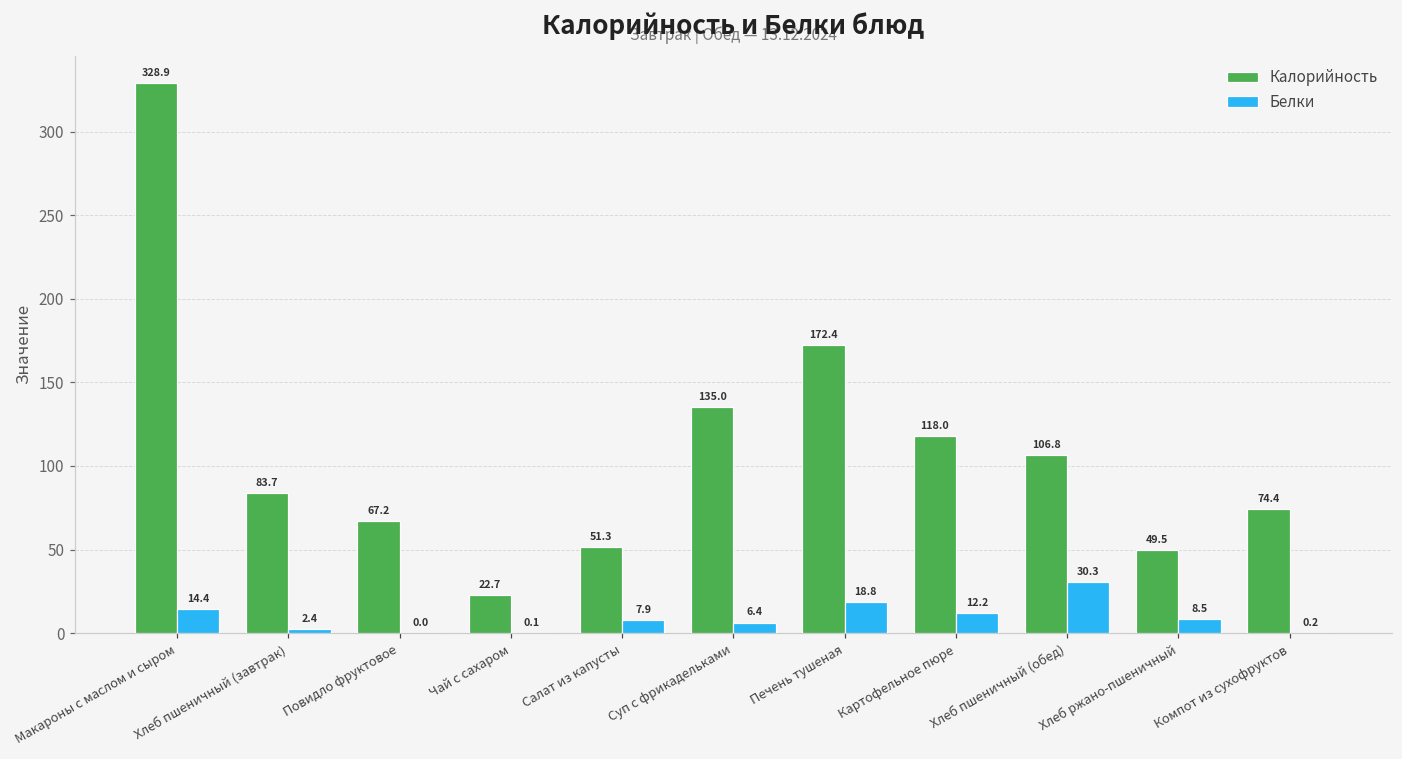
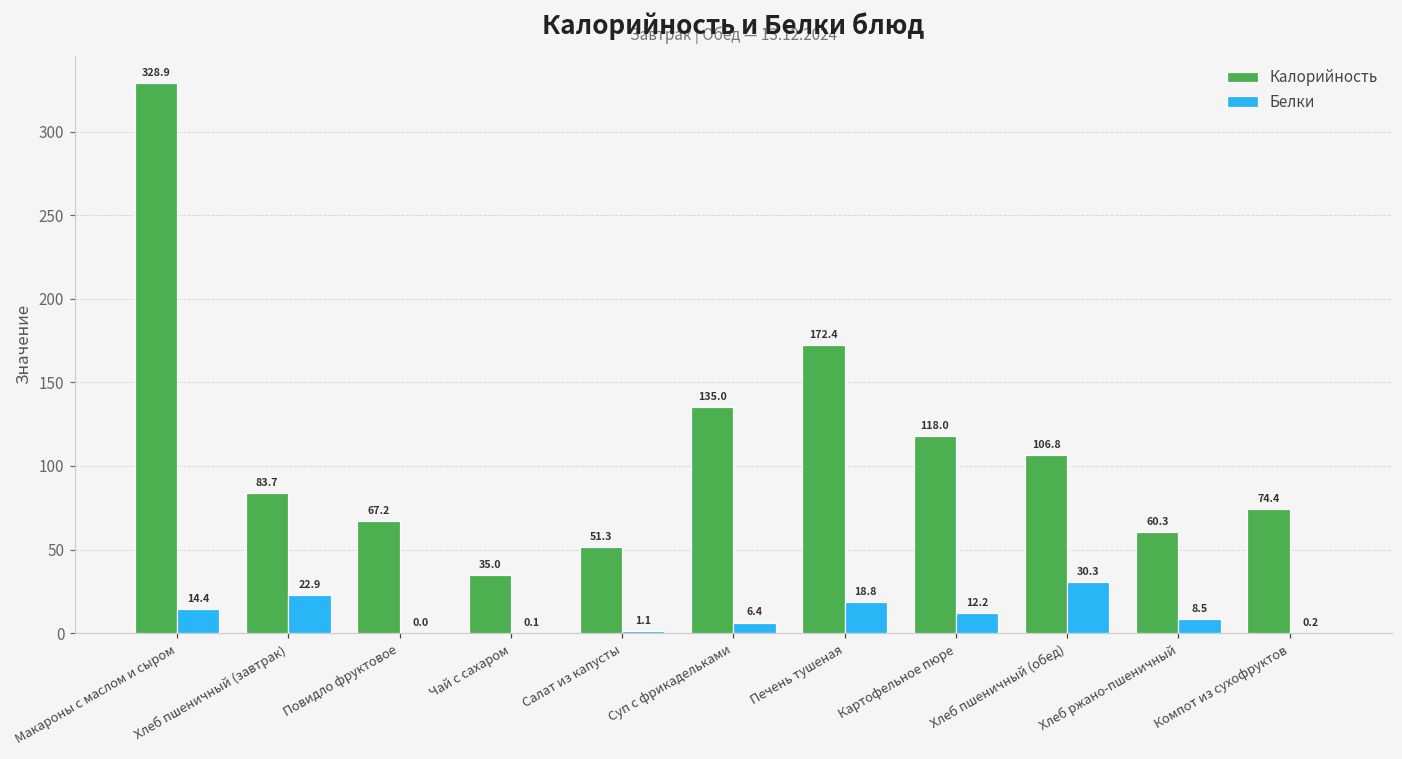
Белки, Хлеб пшеничный (завтрак): 2.4 -> 22.9
Калорийность, Чай с сахаром: 22.7 -> 35.0
Белки, Салат из капусты: 7.9 -> 1.1
Калорийность, Хлеб ржано-пшеничный: 49.5 -> 60.3
